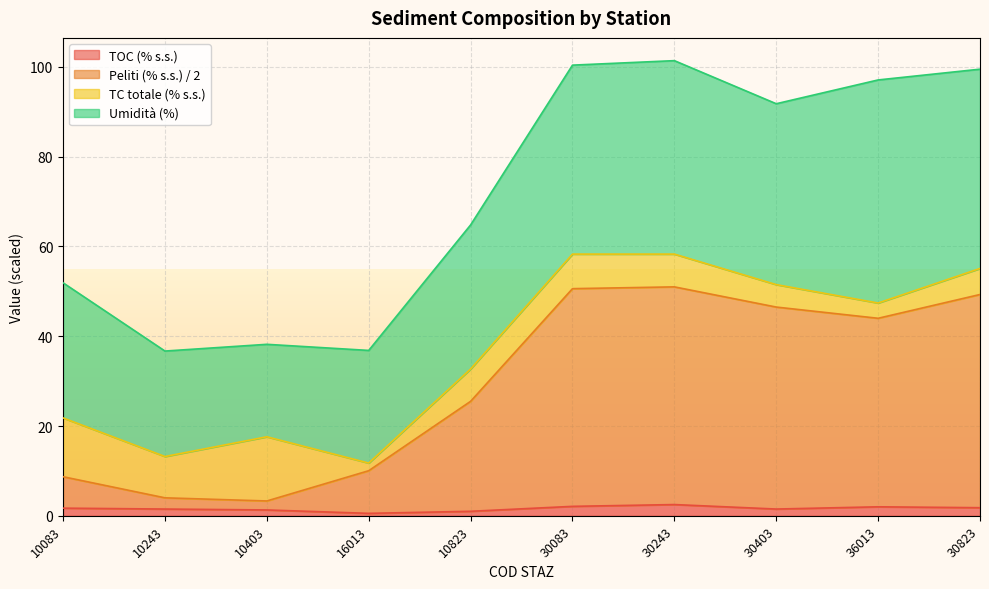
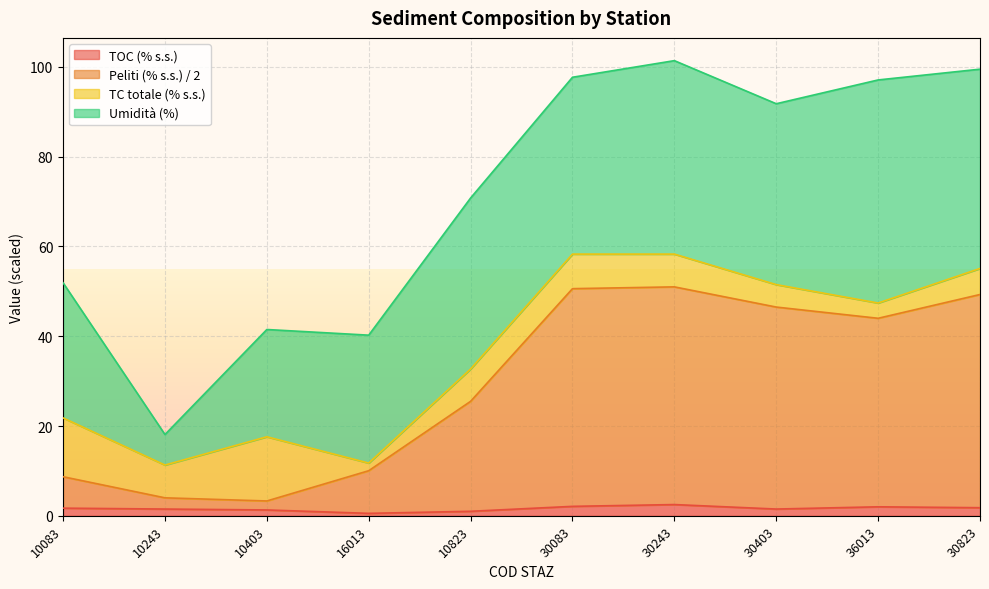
TC totale (% s.s.), 10243: 9 -> 7
Umidità (%), 10243: 24 -> 7
Umidità (%), 10403: 21 -> 24
Umidità (%), 16013: 25 -> 28
Umidità (%), 10823: 32 -> 38
Umidità (%), 30083: 42 -> 39
